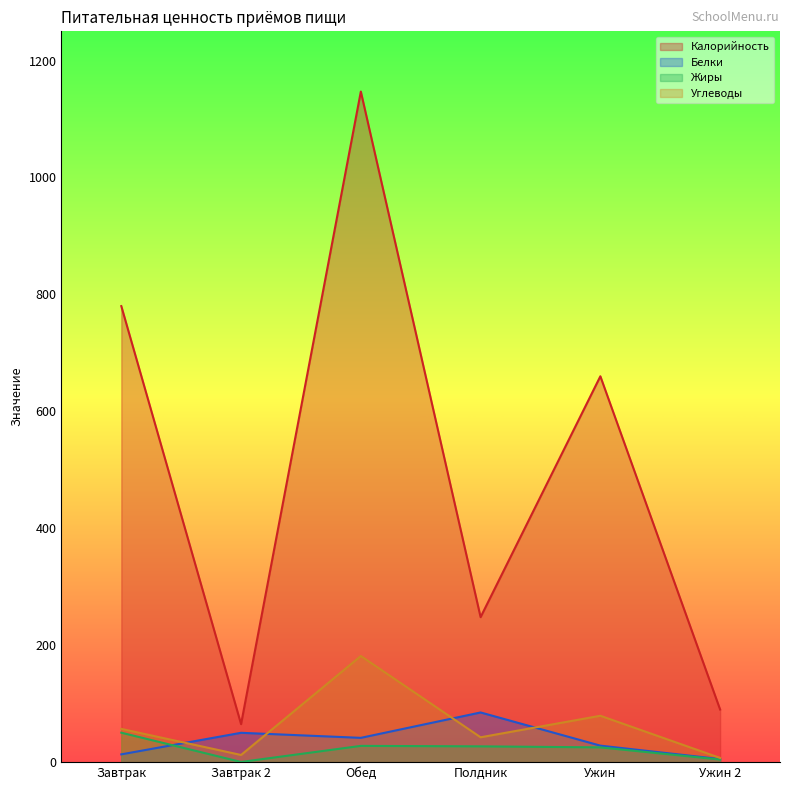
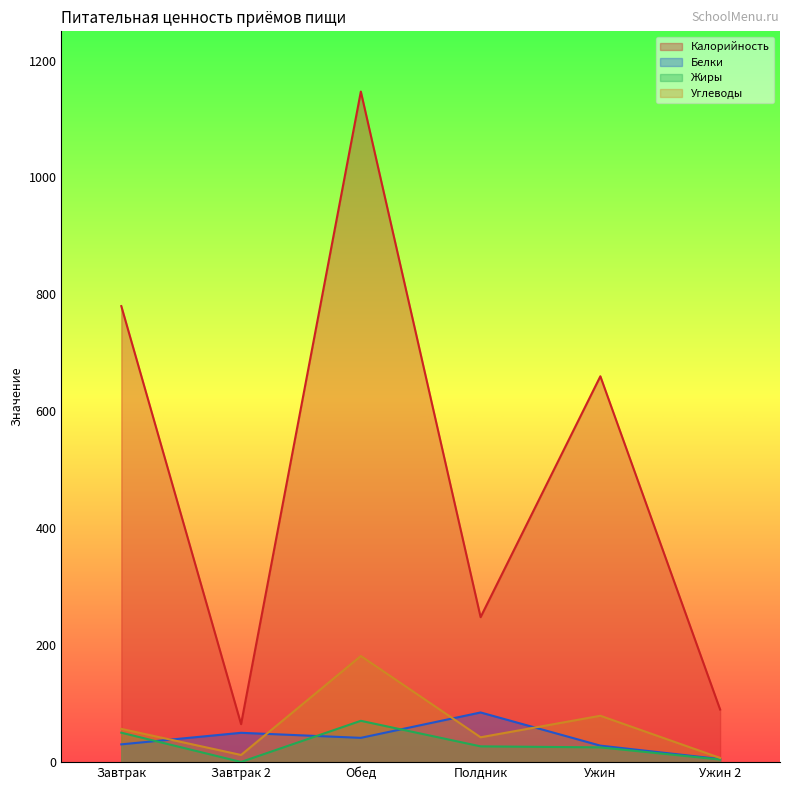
Белки, Завтрак: 10 -> 30
Жиры, Обед: 30 -> 70
